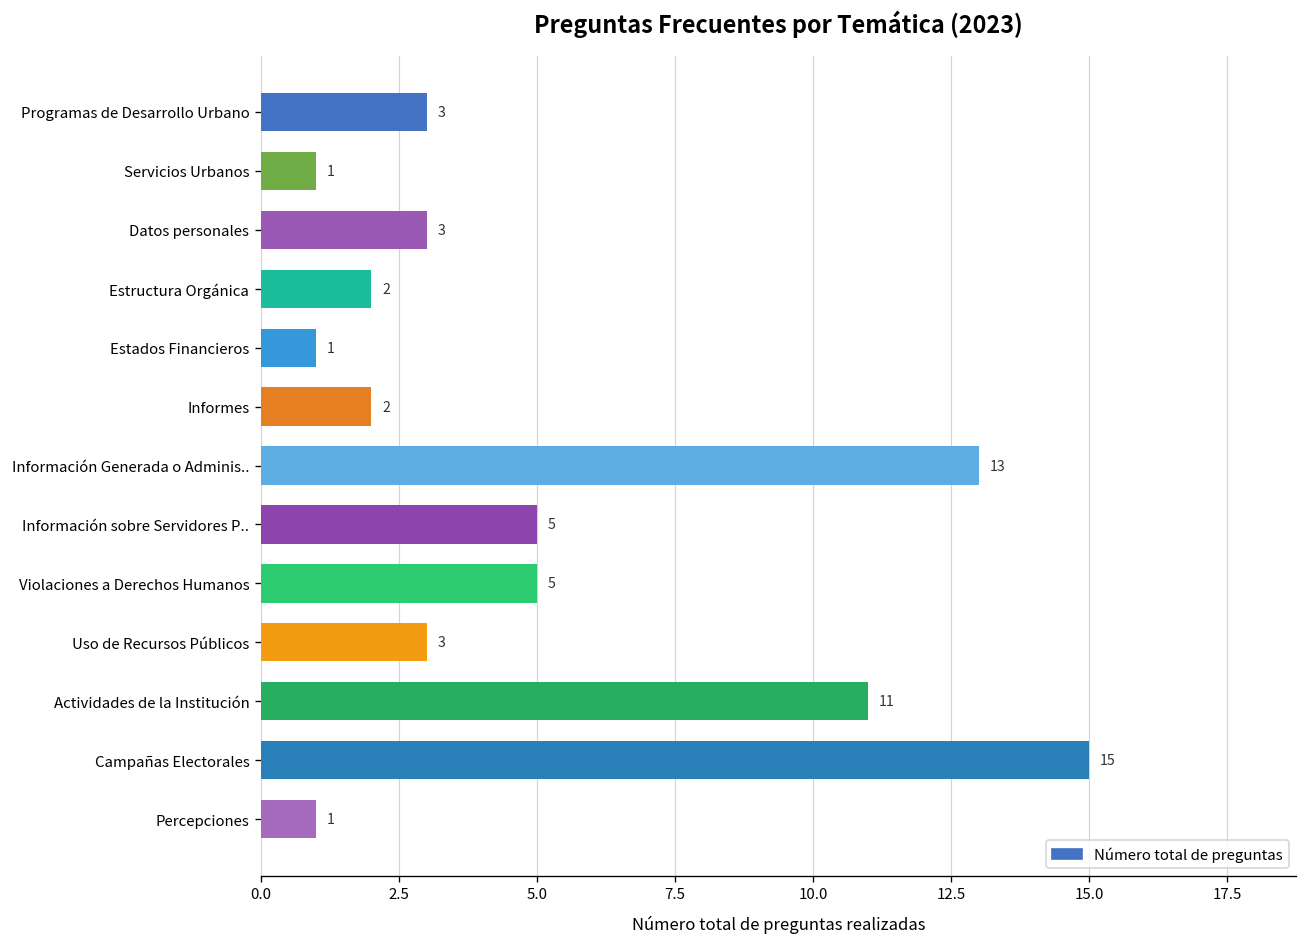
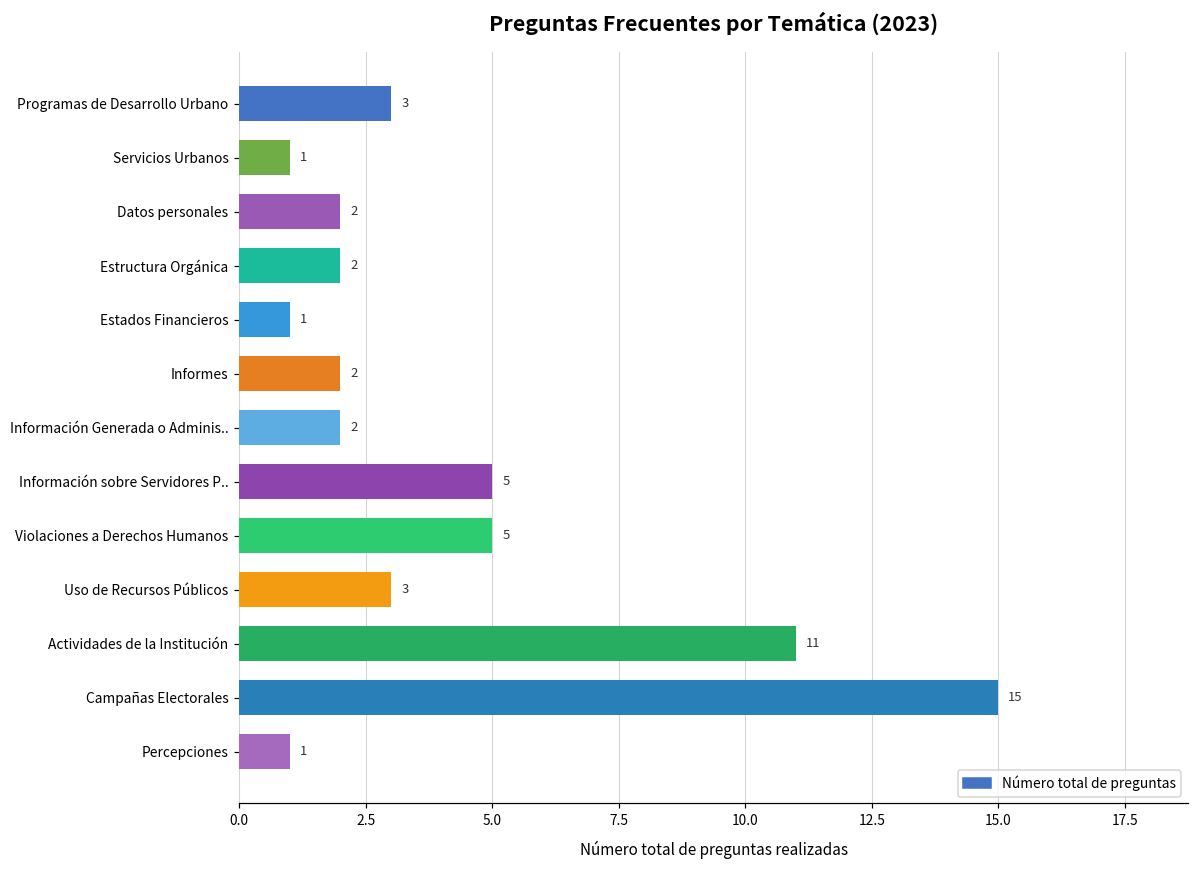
Datos personales: 3 -> 2
Información Generada o Adminis..: 13 -> 2
